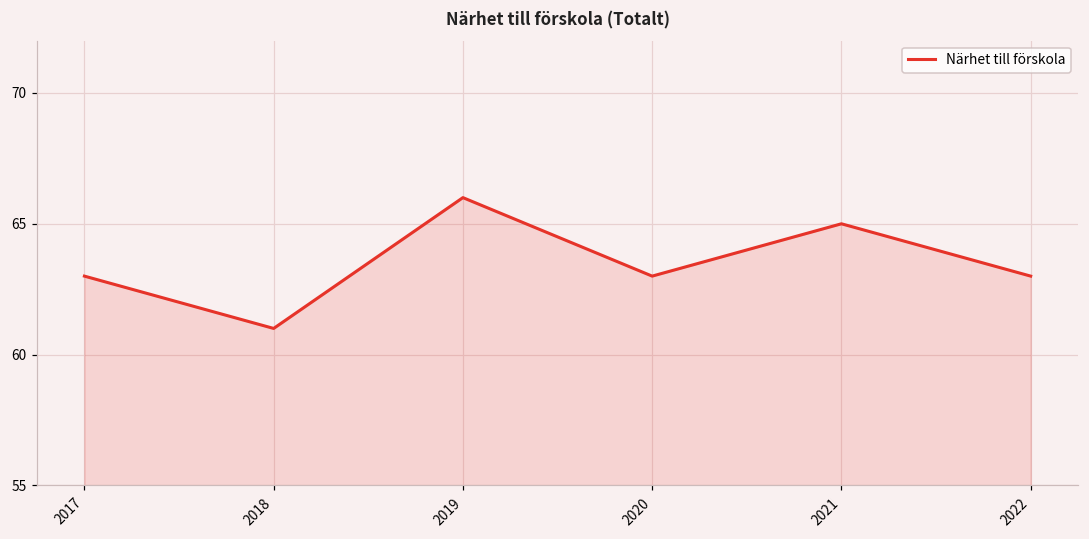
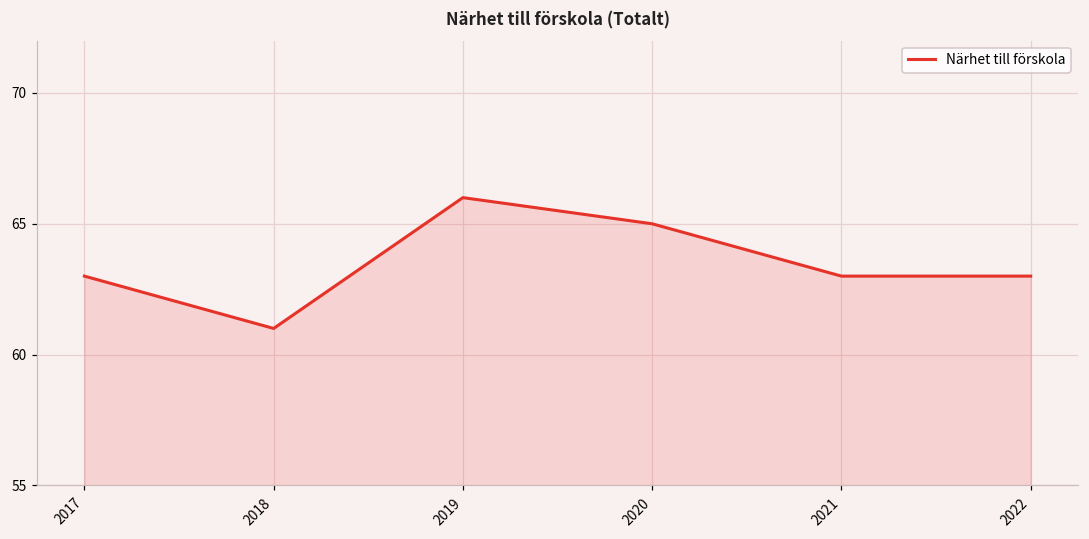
2020: 63 -> 65
2021: 65 -> 63
